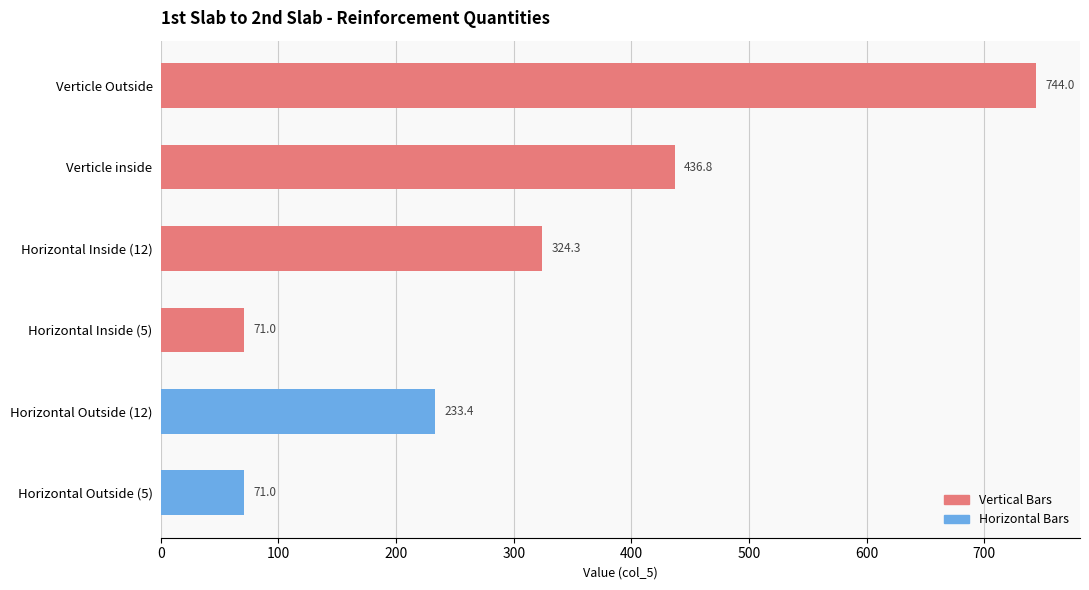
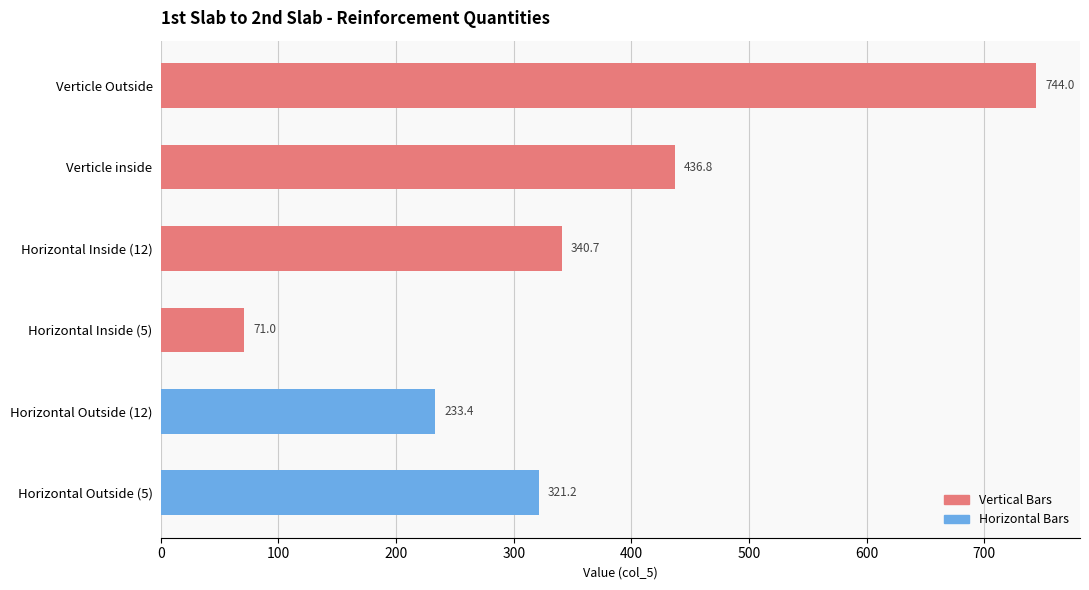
Horizontal Inside (12): 324.3 -> 340.7
Horizontal Outside (5): 71.0 -> 321.2
